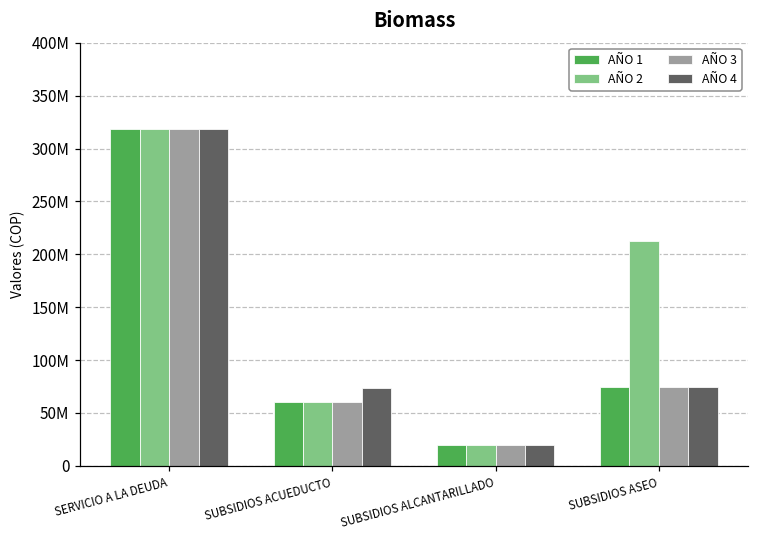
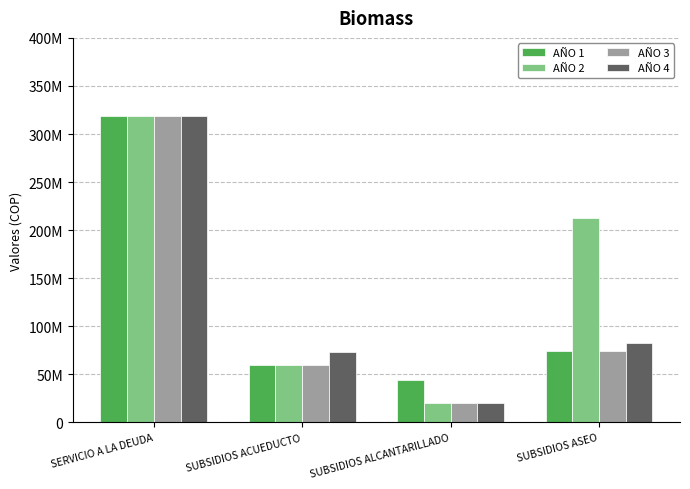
AÑO 1, SUBSIDIOS ALCANTARILLADO: 20000000 -> 40000000
AÑO 4, SUBSIDIOS ASEO: 70000000 -> 80000000
